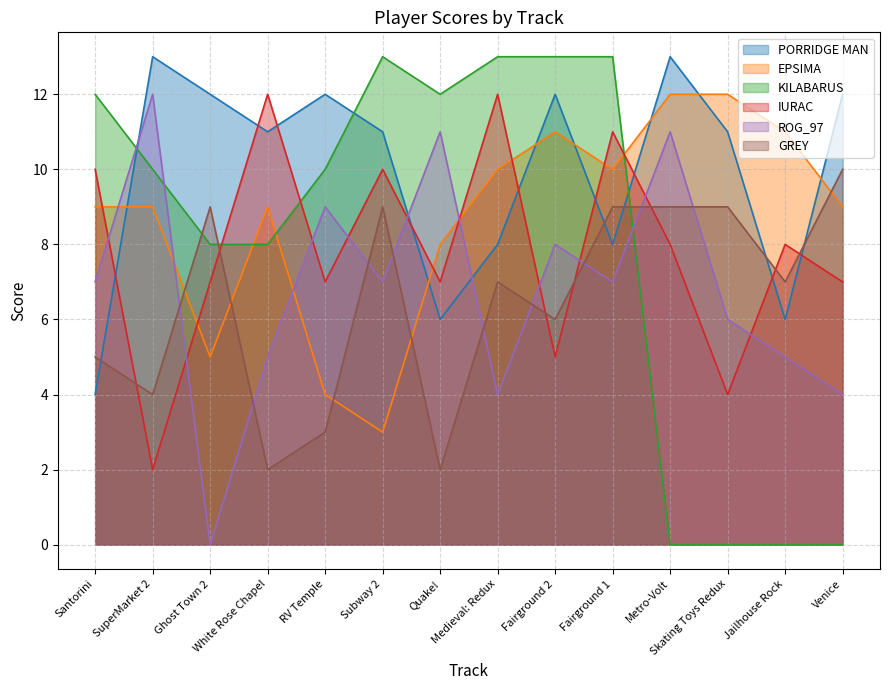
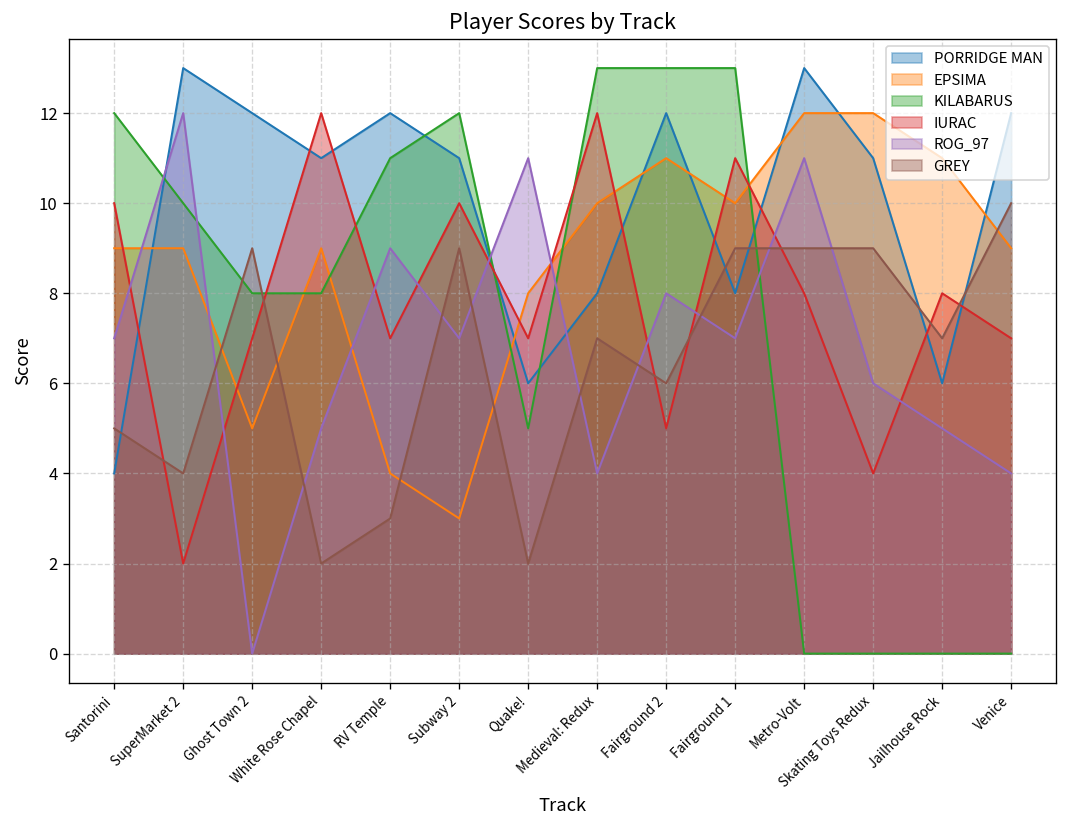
KILABARUS, RV Temple: 10 -> 11
KILABARUS, Subway 2: 13 -> 12
KILABARUS, Quake!: 12 -> 5
